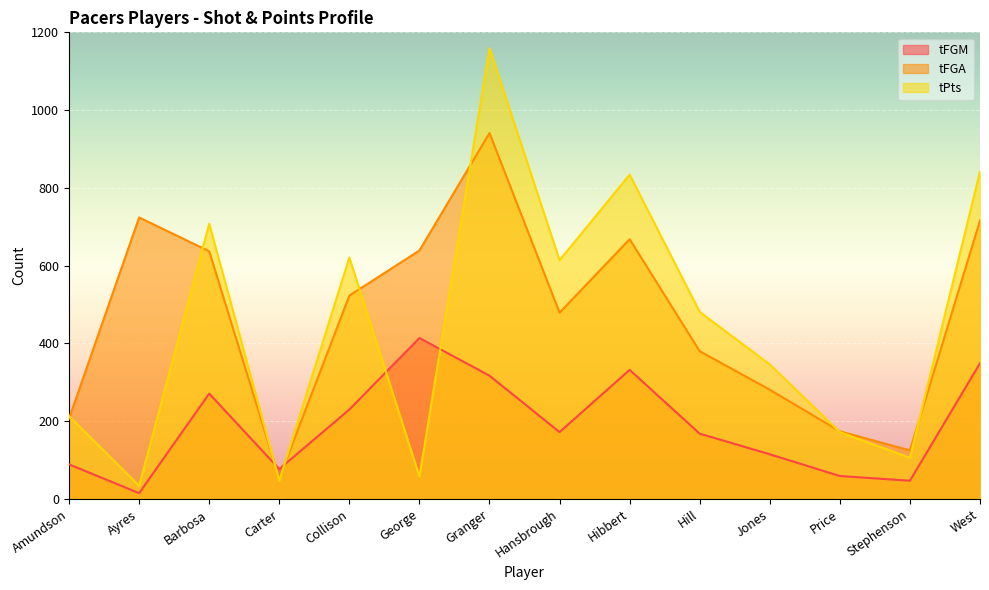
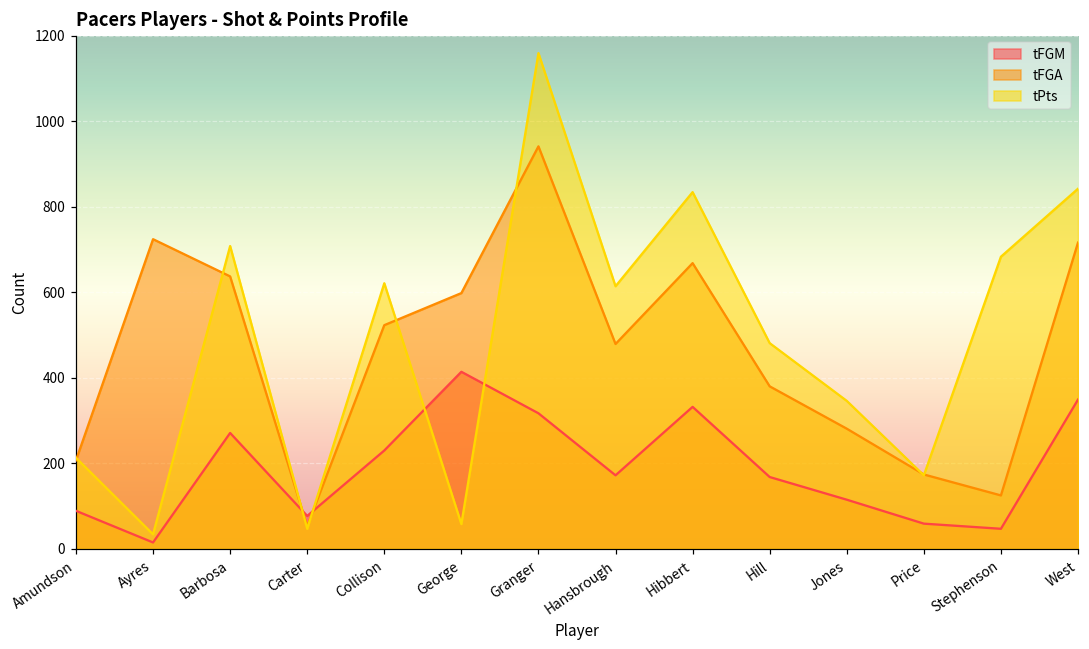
tFGA, George: 640 -> 600
tPts, Stephenson: 110 -> 680
